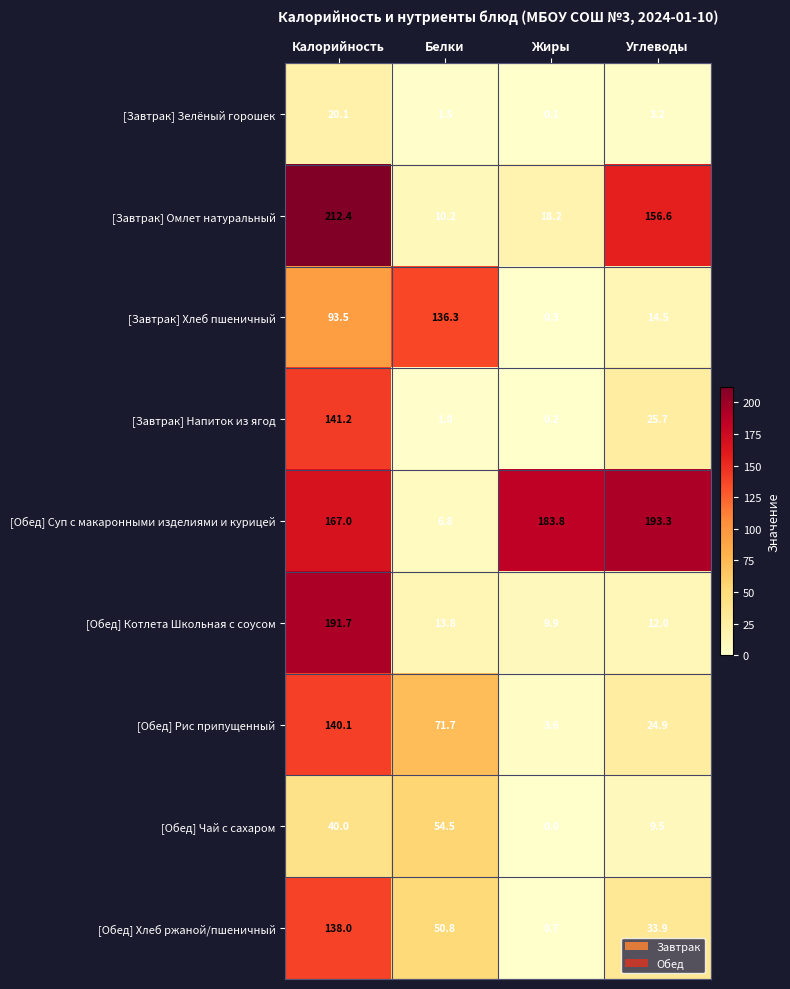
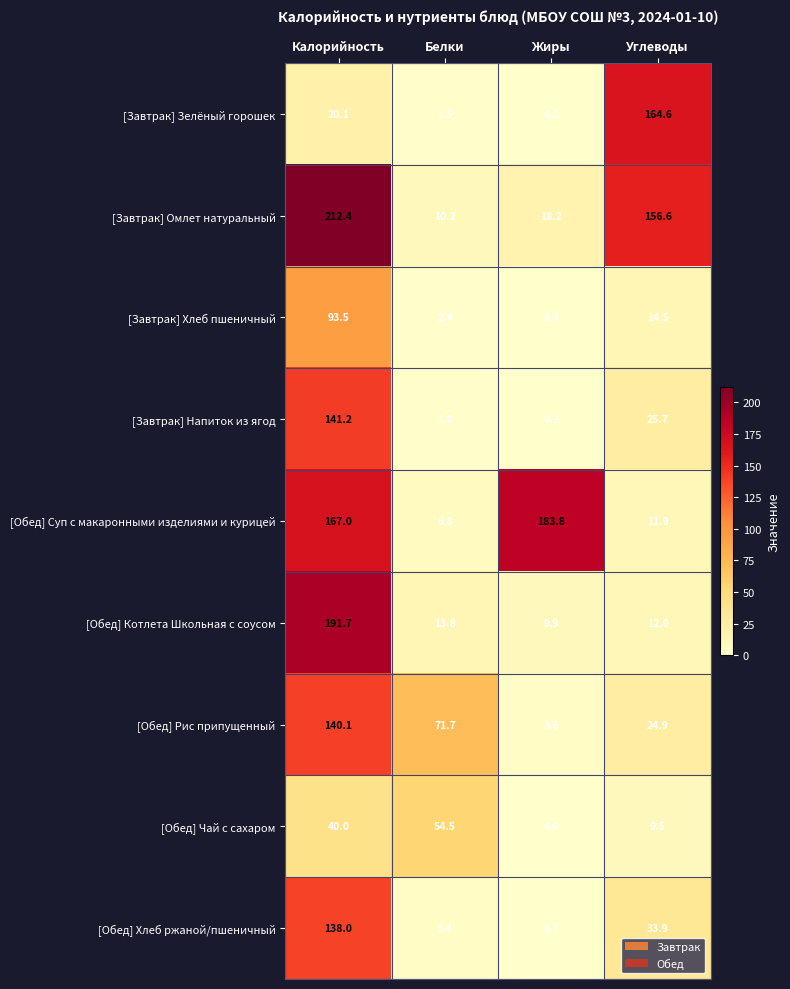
[Завтрак] Зелёный горошек, Углеводы: 3.2 -> 164.6
[Завтрак] Хлеб пшеничный, Белки: 136.3 -> 2.4
[Обед] Суп с макаронными изделиями и курицей, Углеводы: 193.3 -> 11.9
[Обед] Хлеб ржаной/пшеничный, Белки: 50.8 -> 3.4
